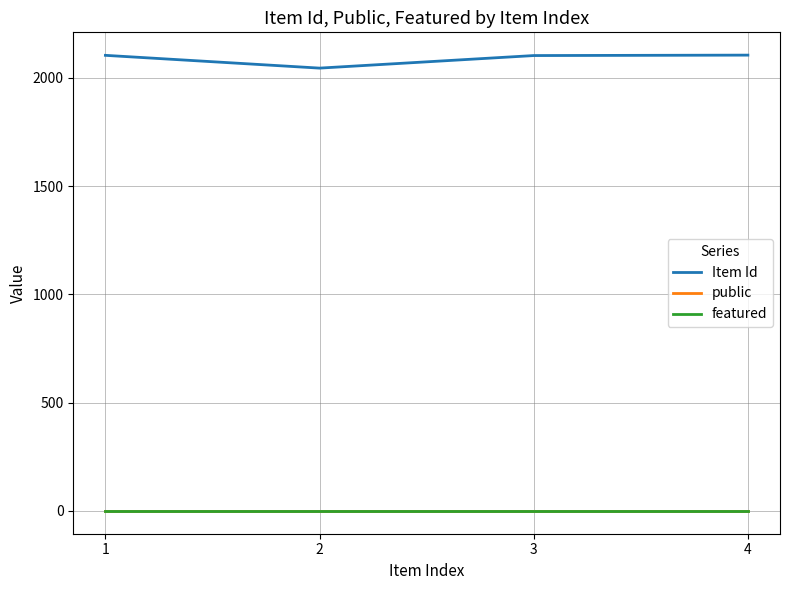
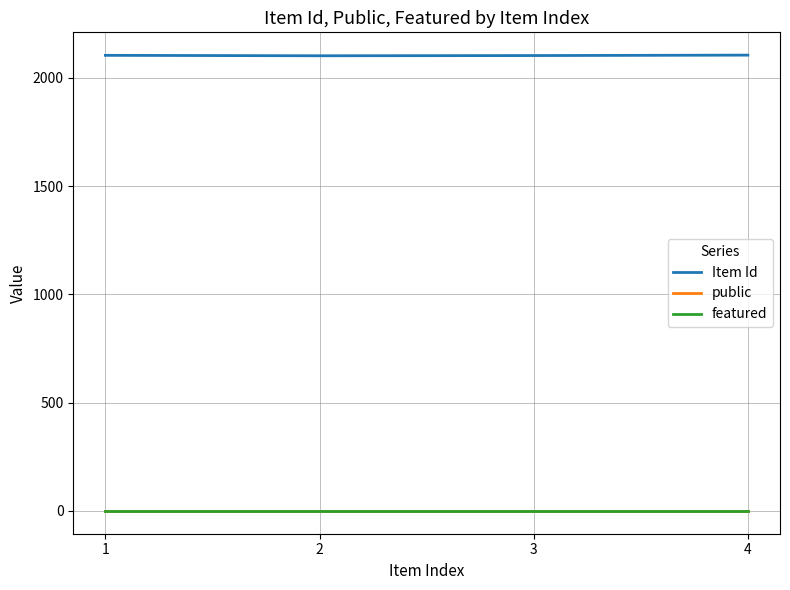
Item Id, 2: 2050 -> 2100
